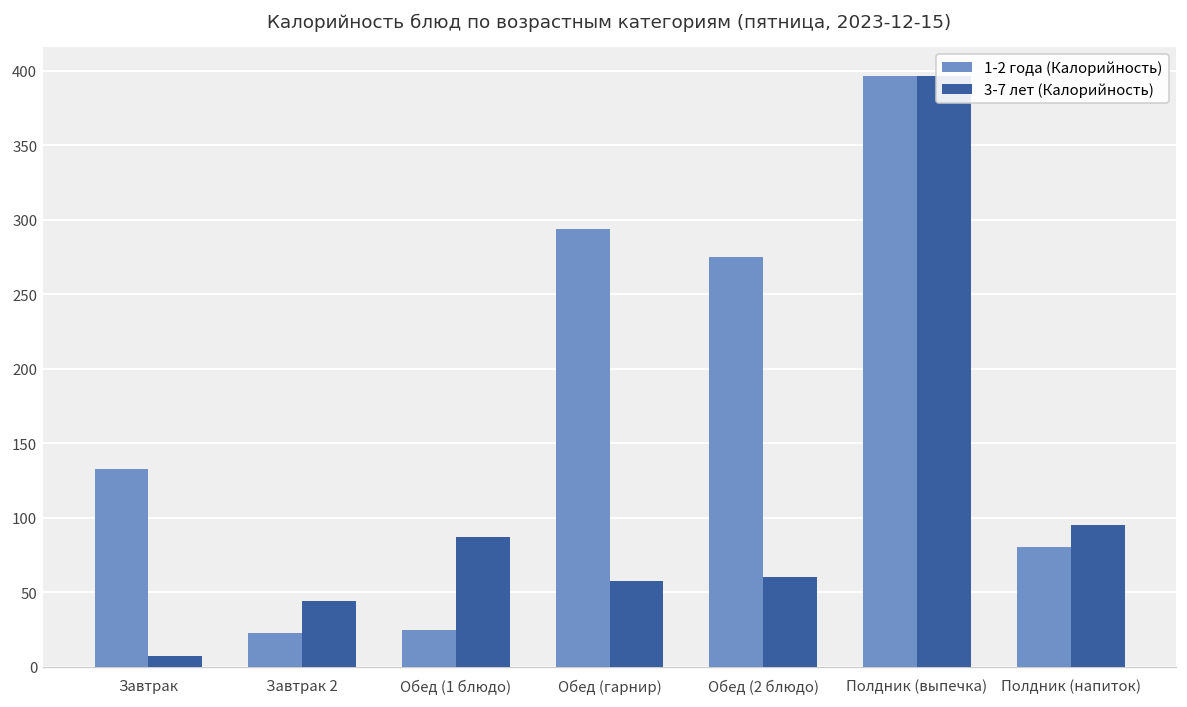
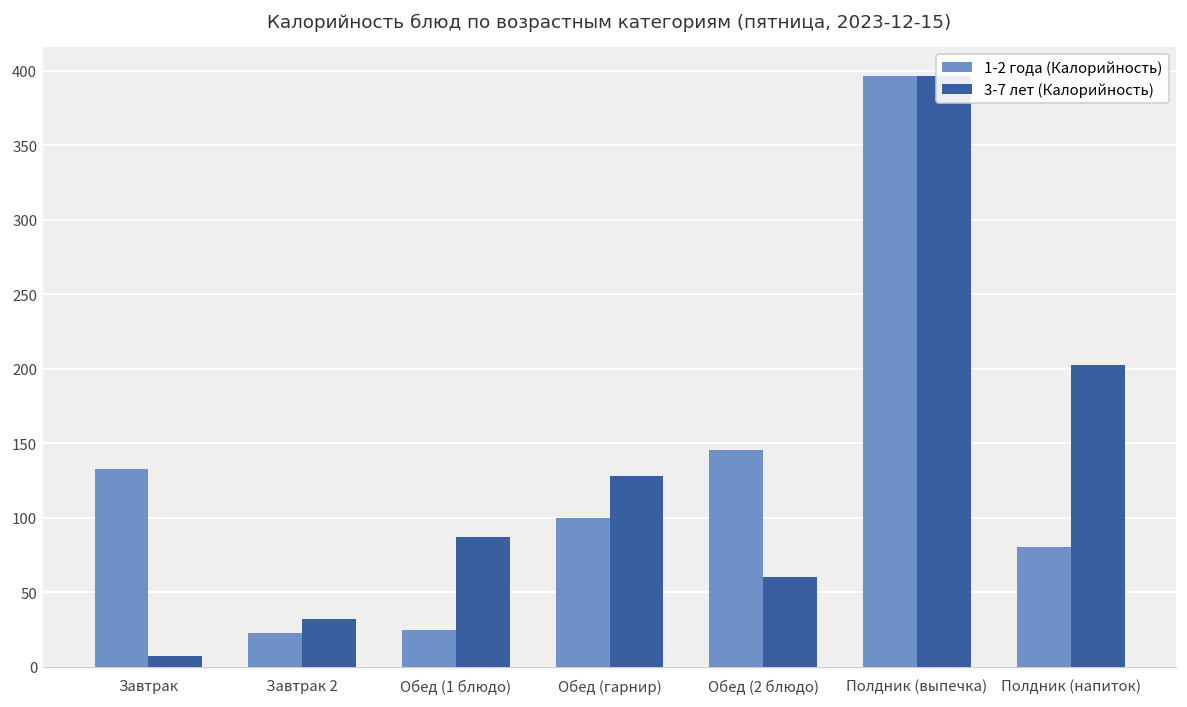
3-7 лет (Калорийность), Завтрак 2: 44 -> 32
1-2 года (Калорийность), Обед (гарнир): 294 -> 100
3-7 лет (Калорийность), Обед (гарнир): 58 -> 128
1-2 года (Калорийность), Обед (2 блюдо): 275 -> 146
3-7 лет (Калорийность), Полдник (напиток): 95 -> 203
